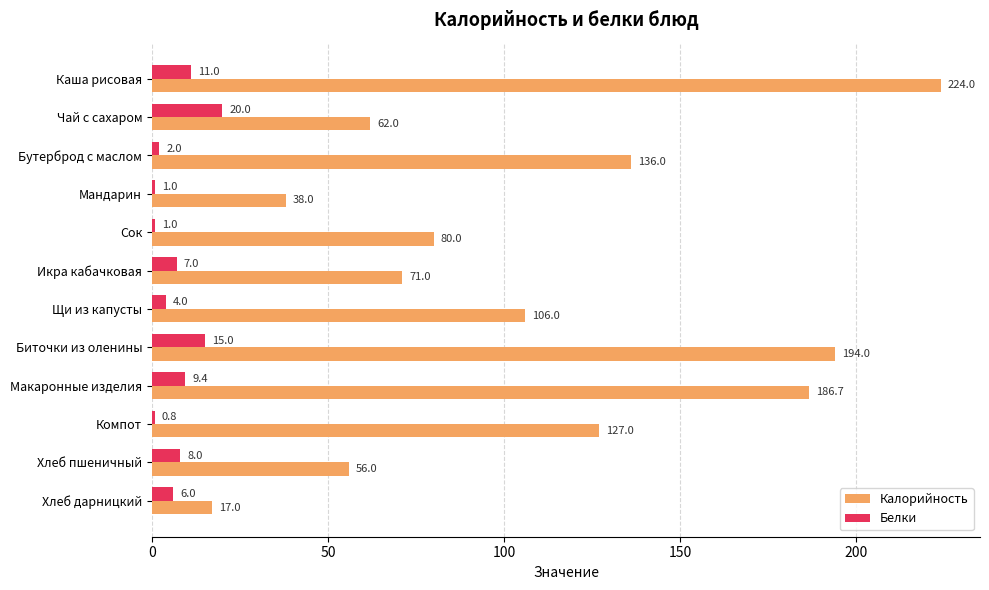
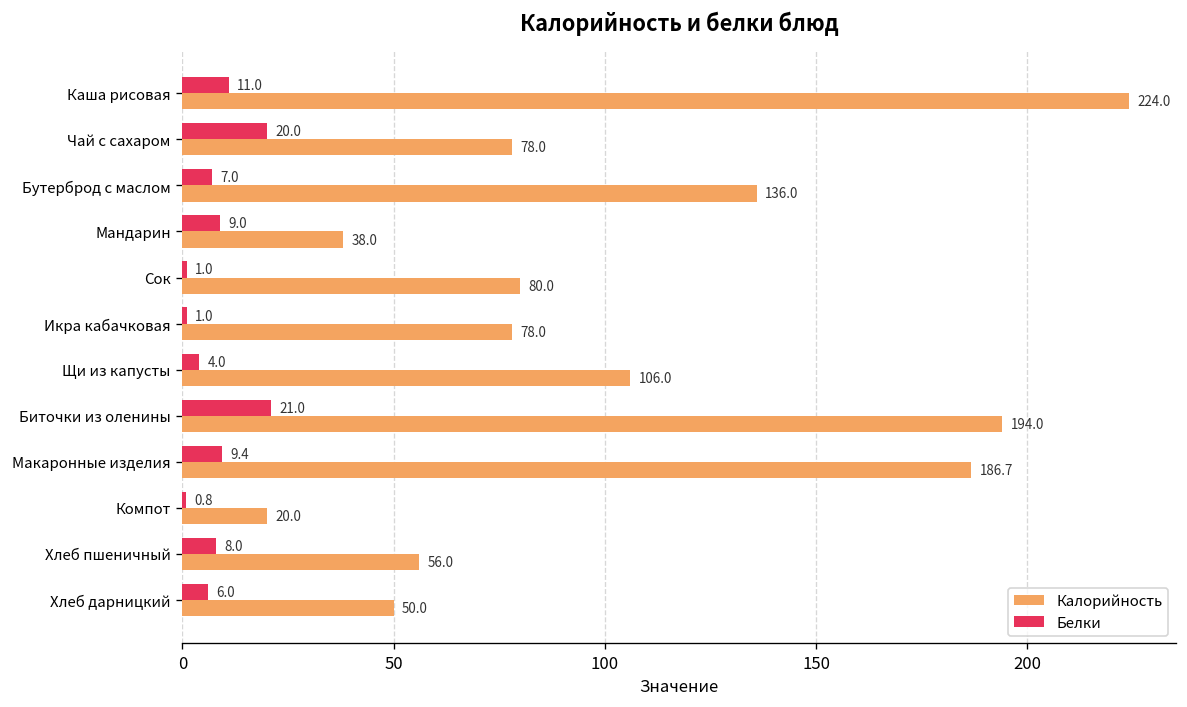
Калорийность, Чай с сахаром: 62.0 -> 78.0
Белки, Бутерброд с маслом: 2.0 -> 7.0
Белки, Мандарин: 1.0 -> 9.0
Белки, Икра кабачковая: 7.0 -> 1.0
Калорийность, Икра кабачковая: 71.0 -> 78.0
Белки, Биточки из оленины: 15.0 -> 21.0
Калорийность, Компот: 127.0 -> 20.0
Калорийность, Хлеб дарницкий: 17.0 -> 50.0
